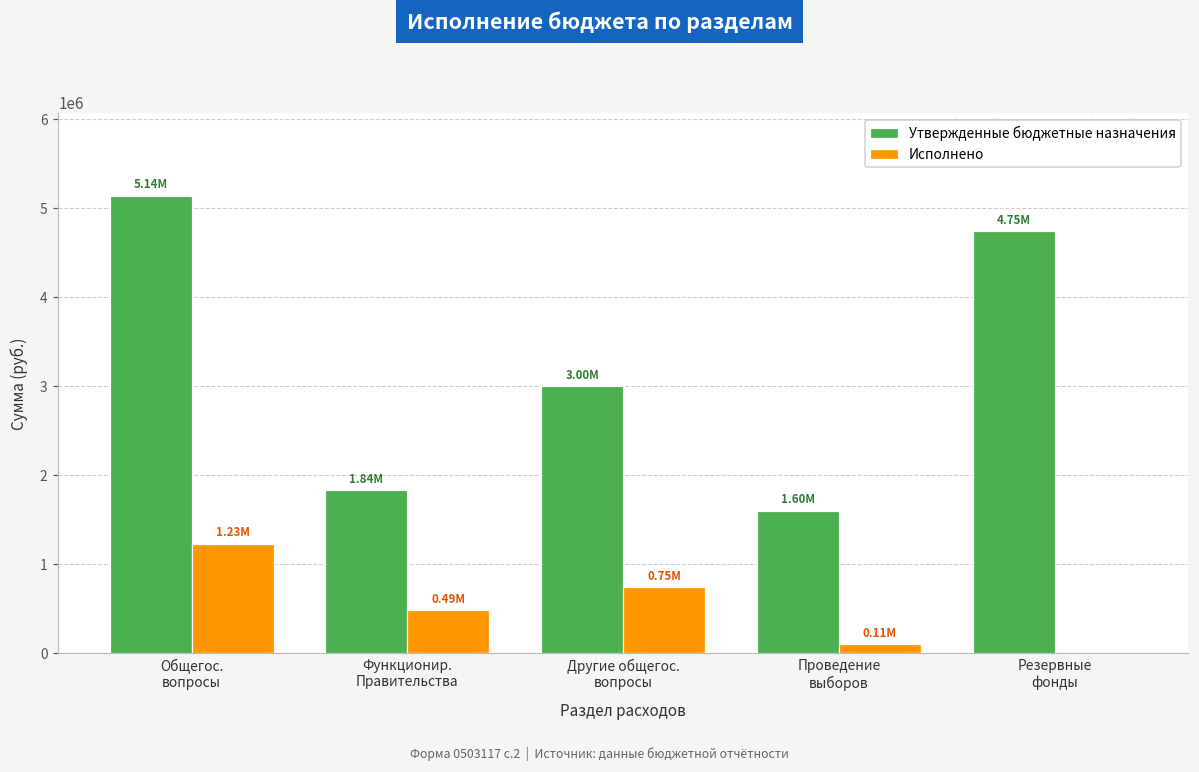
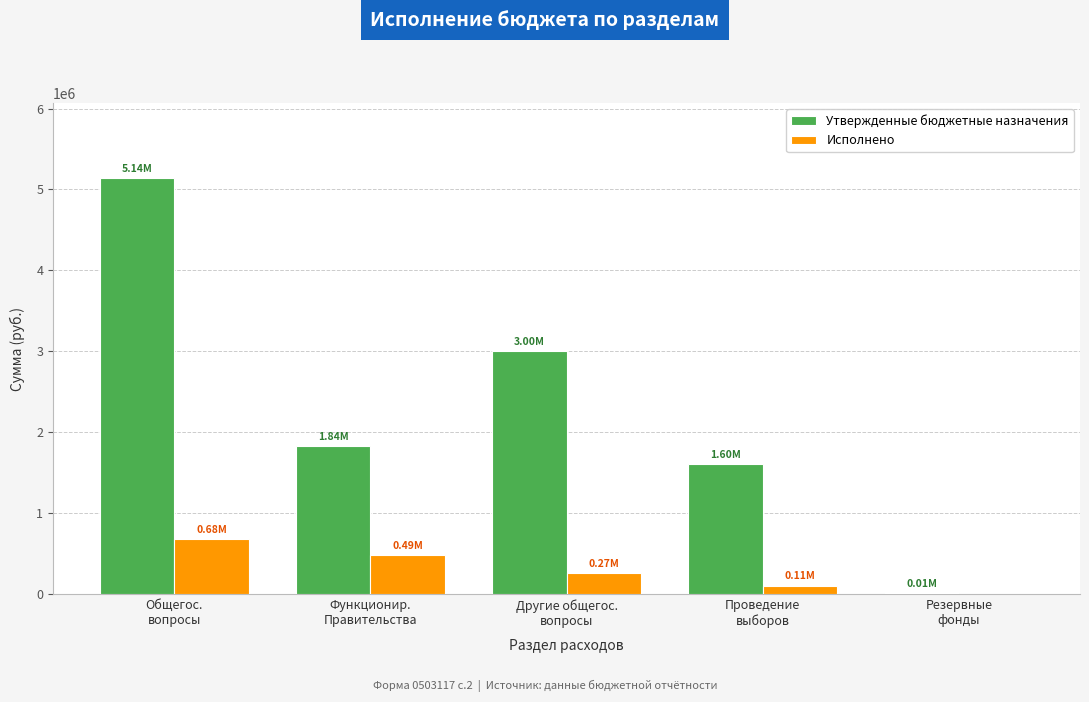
Исполнено, Общегос. вопросы: 1.23М -> 0.68М
Исполнено, Другие общегос. вопросы: 0.75М -> 0.27М
Утвержденные бюджетные назначения, Резервные фонды: 4.75М -> 0.01М
